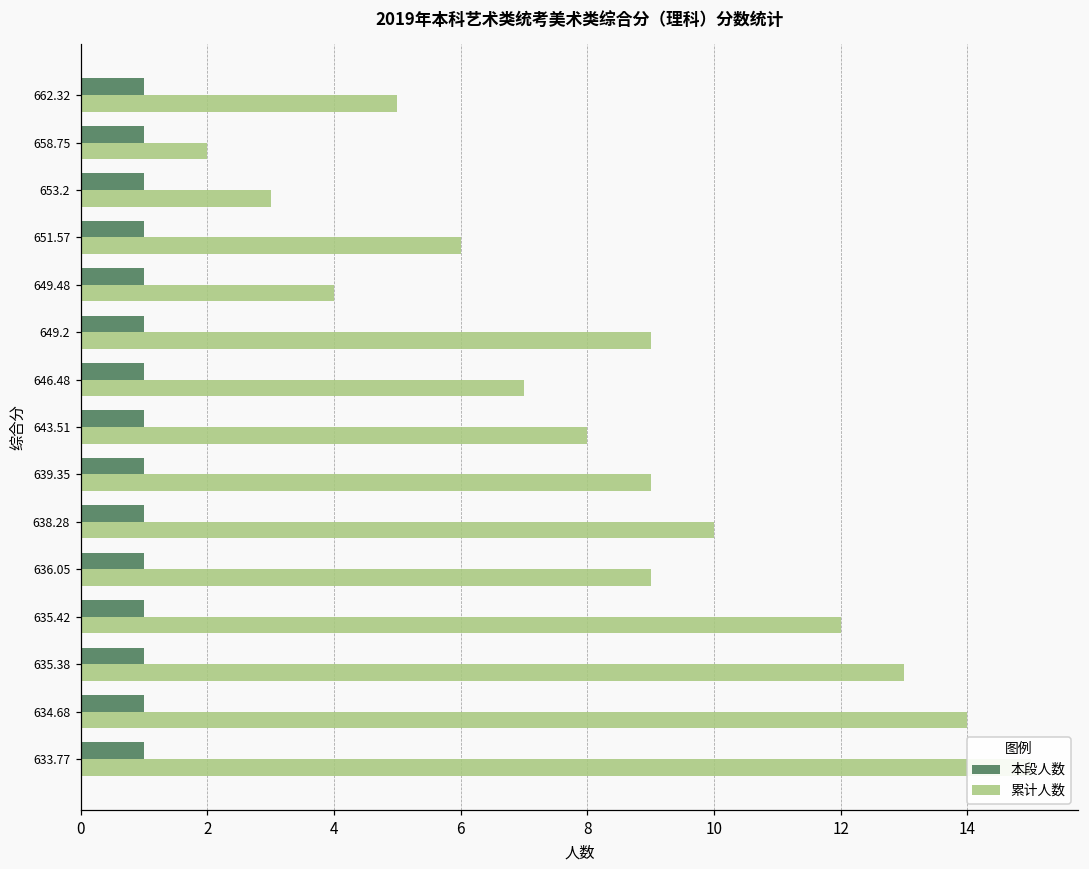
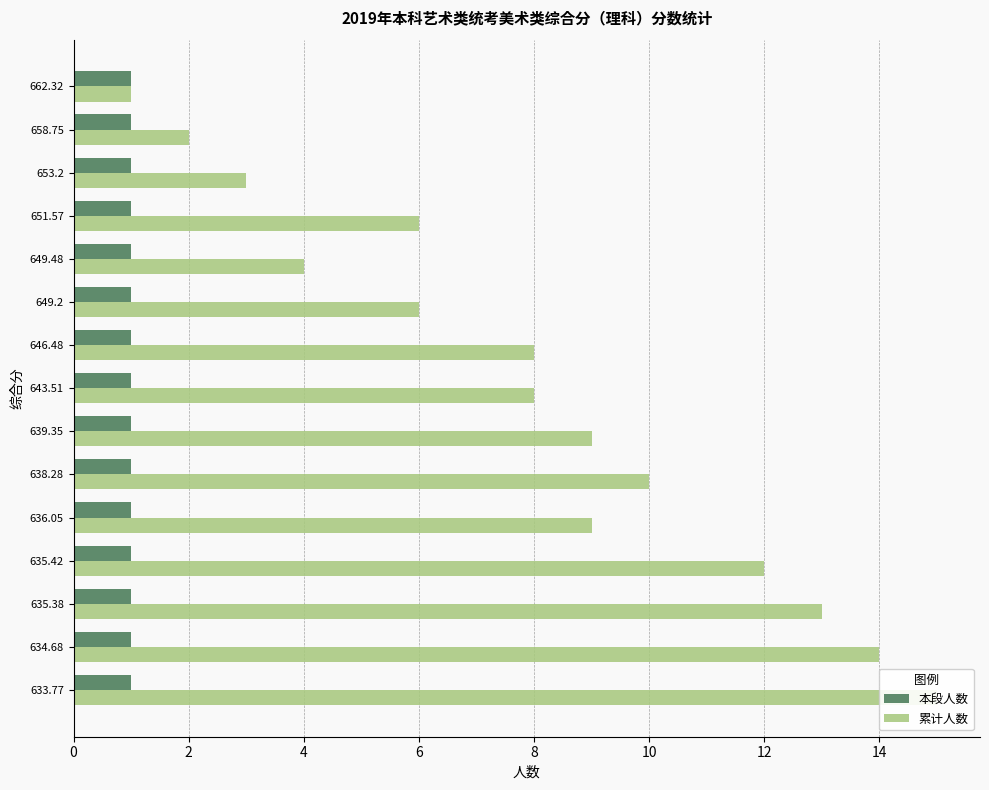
累计人数, 662.32: 5 -> 1
累计人数, 649.2: 9 -> 6
累计人数, 646.48: 7 -> 8
